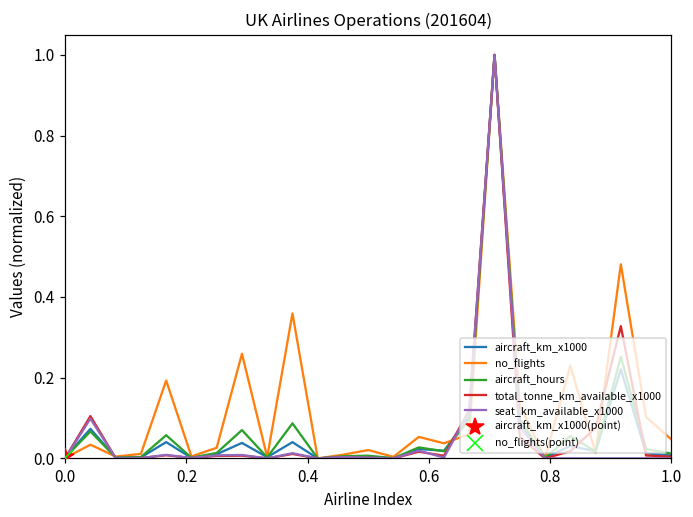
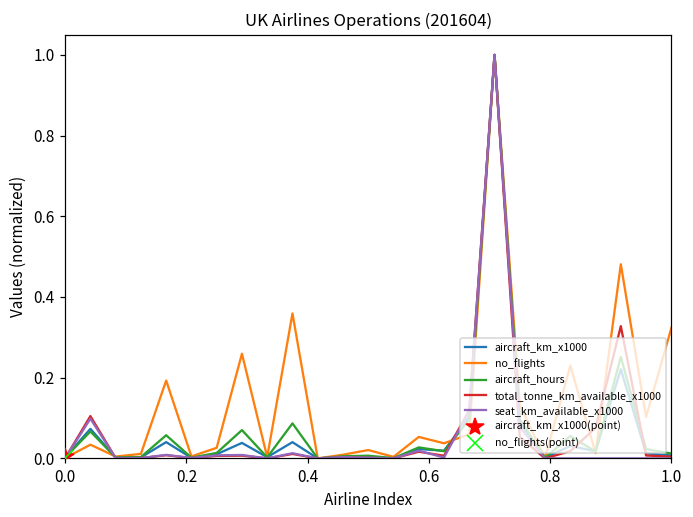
no_flights, 1.0: 0.05 -> 0.32
